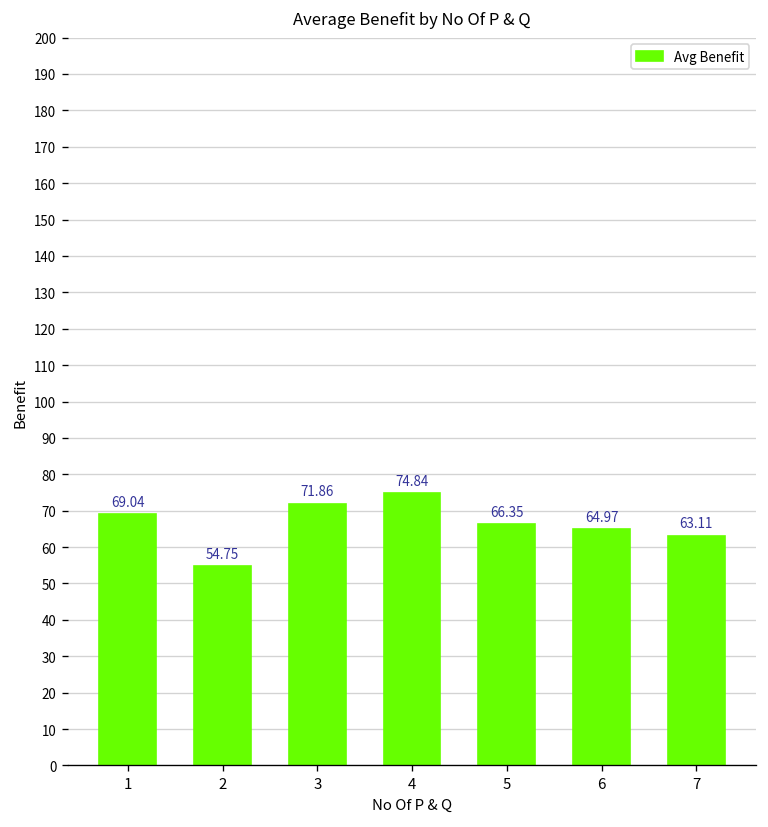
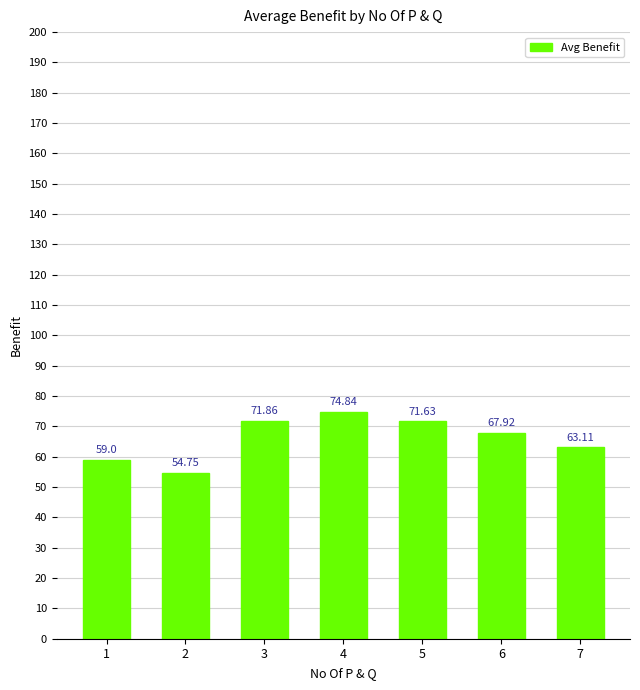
1: 69.04 -> 59.0
5: 66.35 -> 71.63
6: 64.97 -> 67.92
